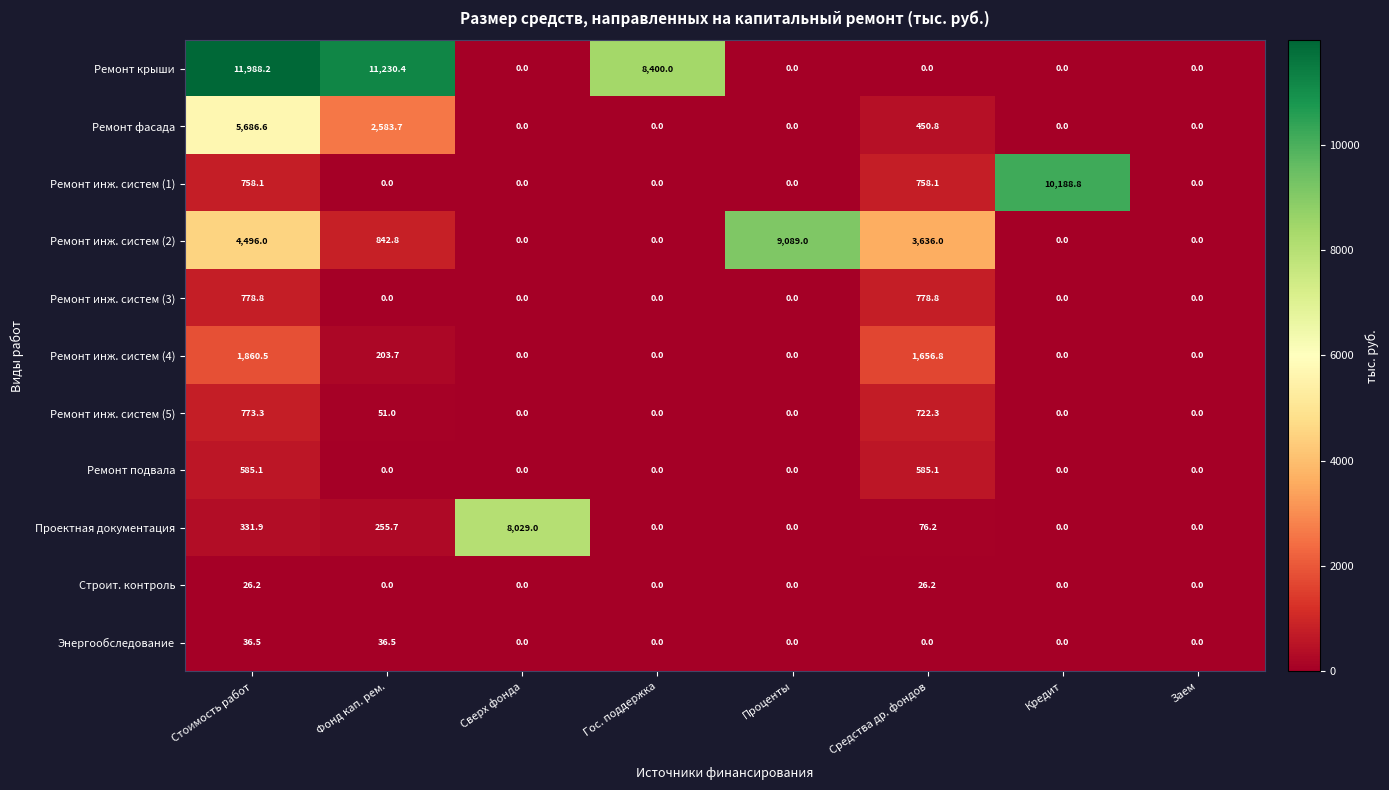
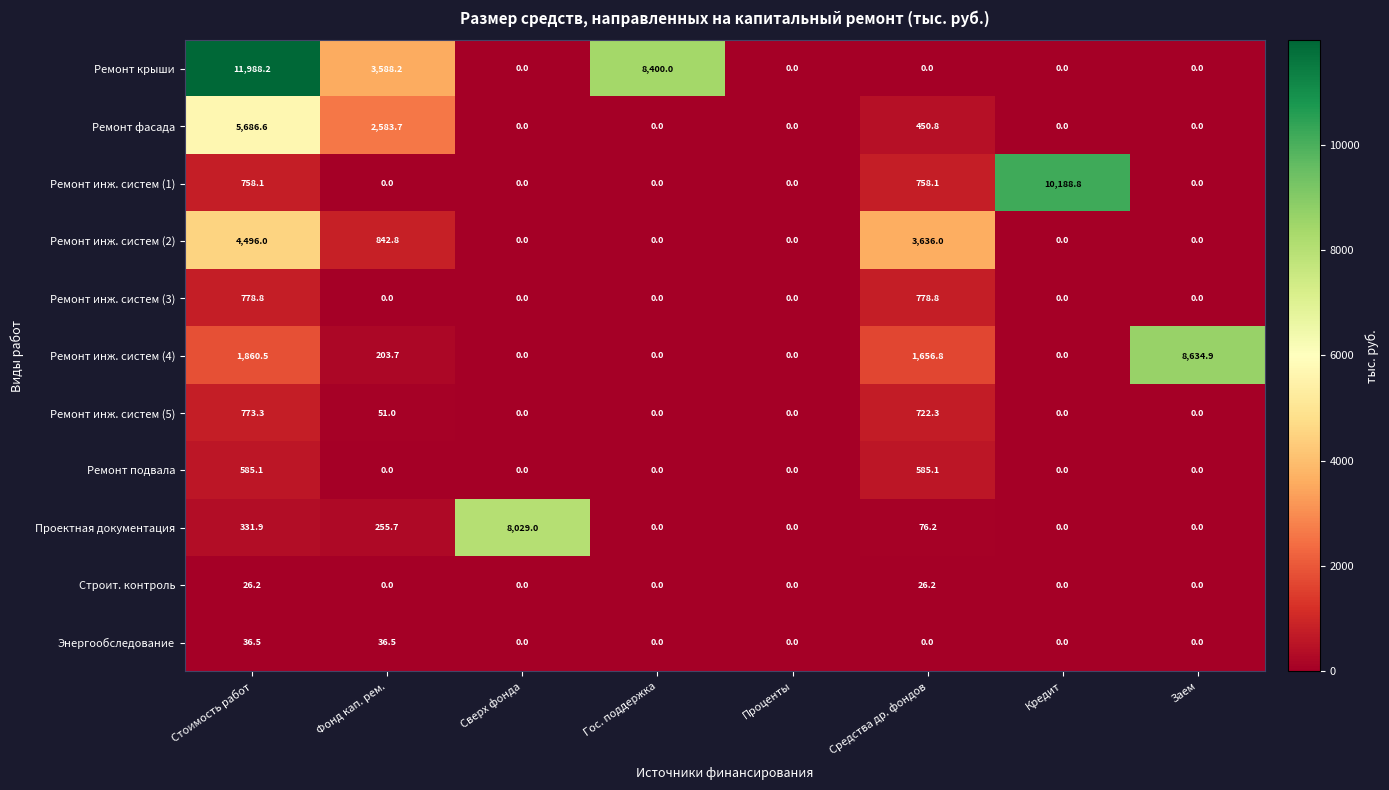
Ремонт крыши, Фонд кап. рем.: 11,230.4 -> 3,588.2
Ремонт инж. систем (2), Проценты: 9,089.0 -> 0.0
Ремонт инж. систем (4), Заем: 0.0 -> 8,634.9
